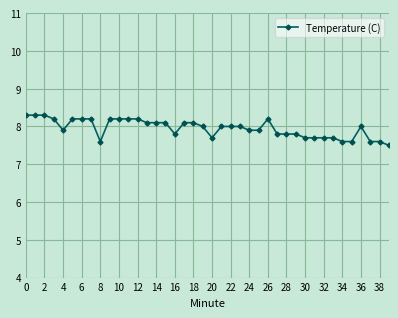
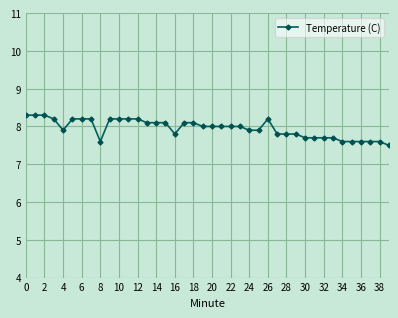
20: 7.7 -> 8.0
36: 8.0 -> 7.6
